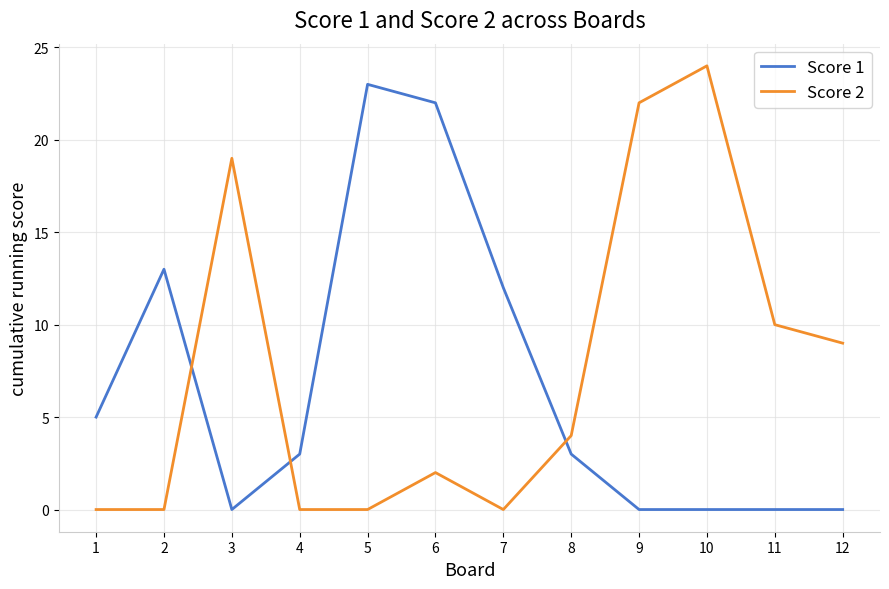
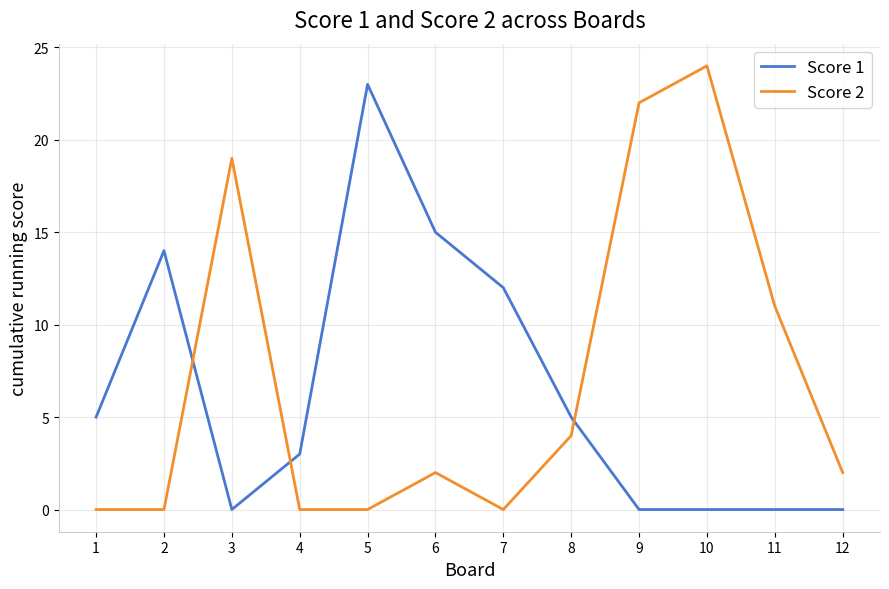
Score 1, 2: 13 -> 14
Score 1, 6: 22 -> 15
Score 1, 8: 3 -> 5
Score 2, 11: 10 -> 11
Score 2, 12: 9 -> 2
